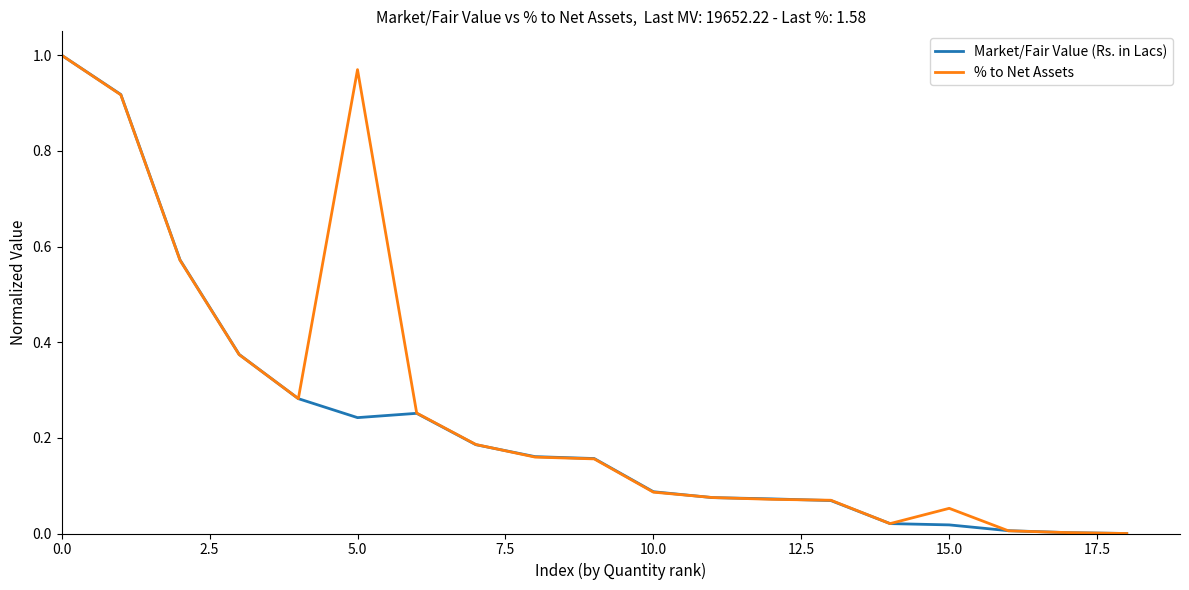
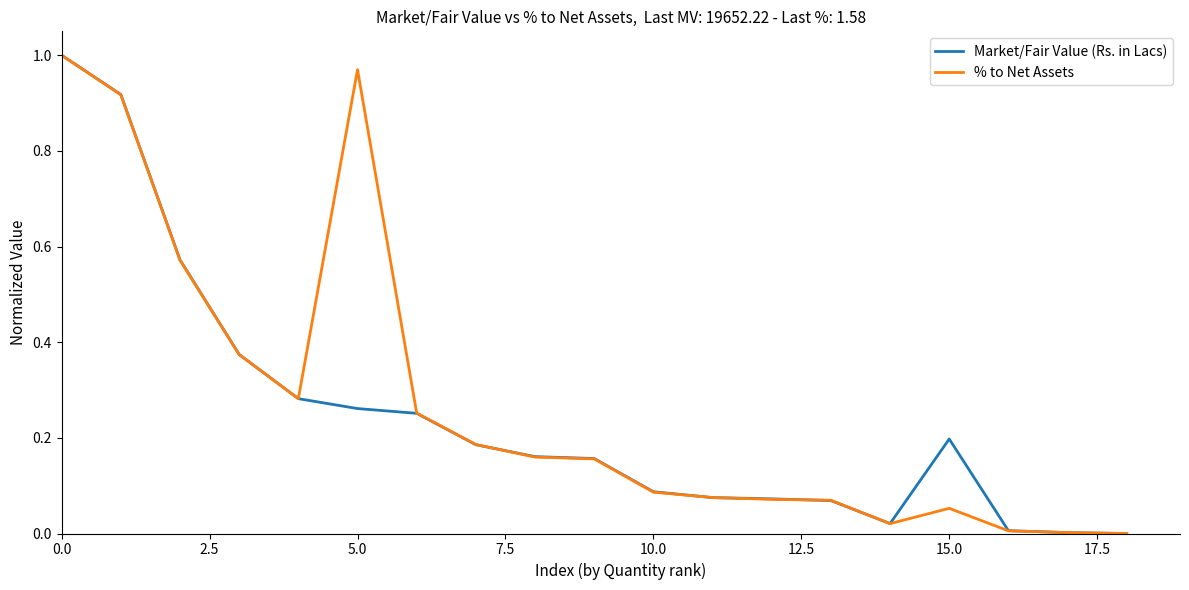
Market/Fair Value (Rs. in Lacs), 5.0: 0.24 -> 0.26
Market/Fair Value (Rs. in Lacs), 15.0: 0.02 -> 0.20
